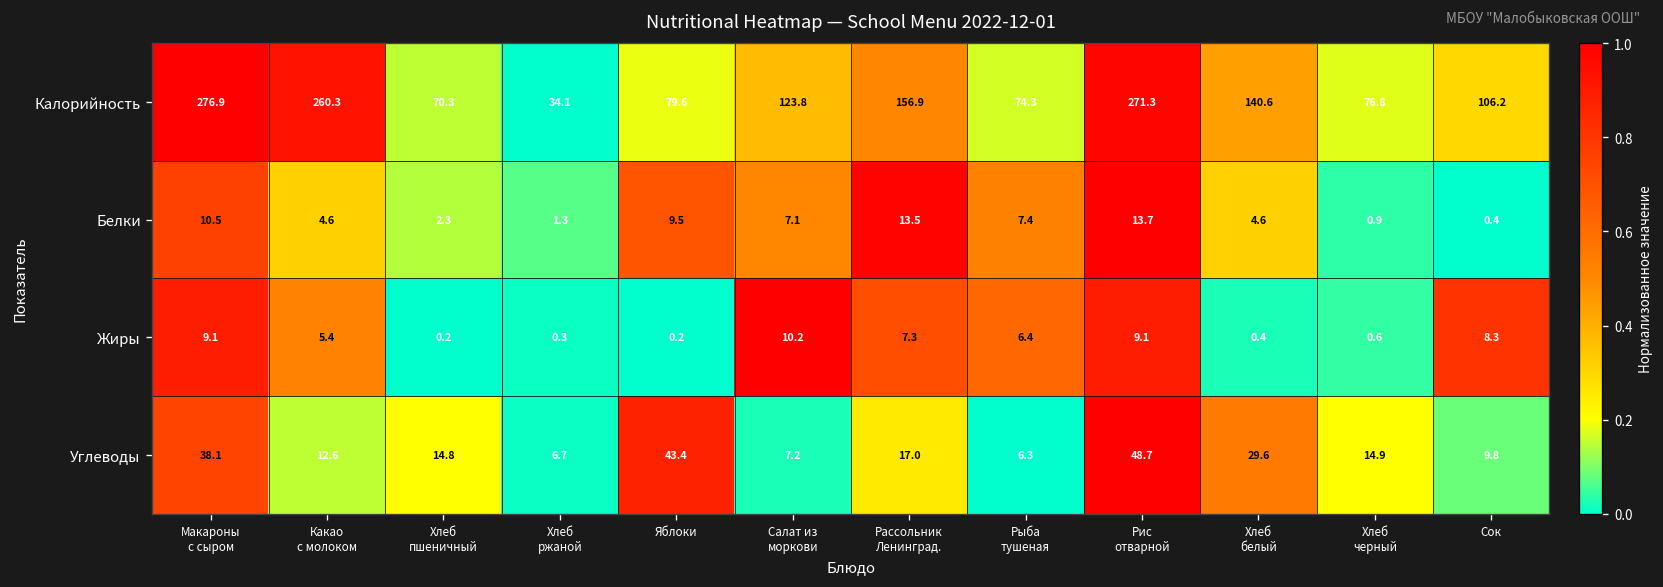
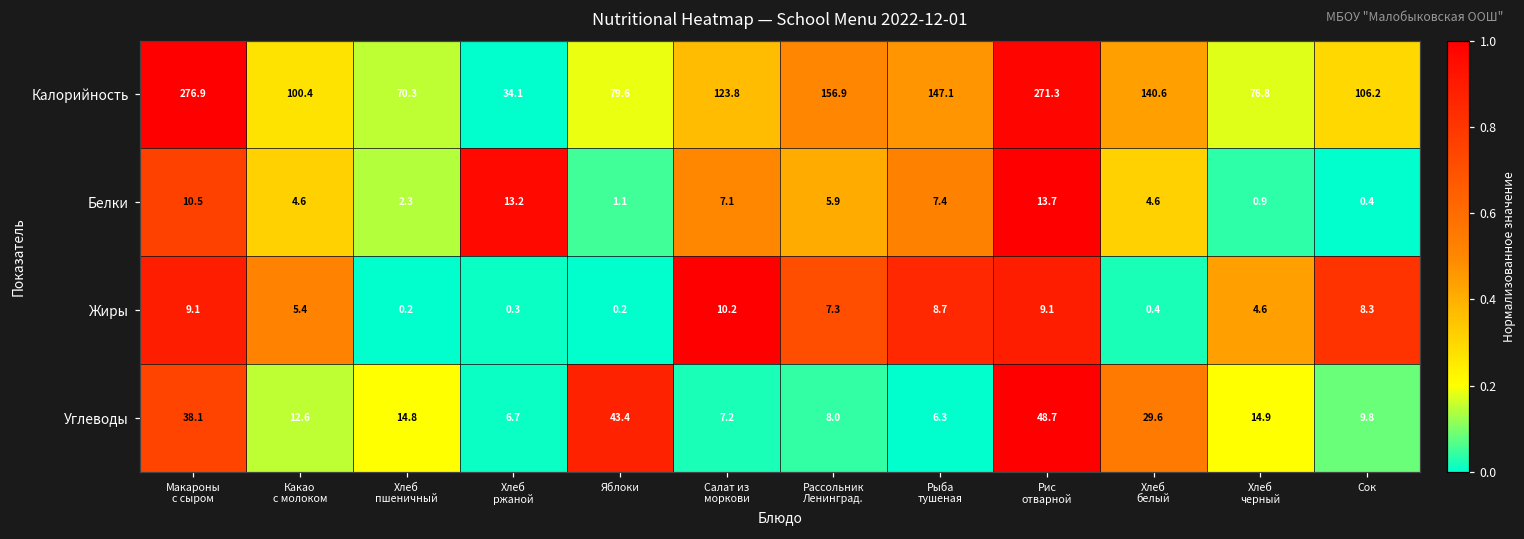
Калорийность, Какао с молоком: 260.3 -> 100.4
Калорийность, Рыба тушеная: 74.3 -> 147.1
Белки, Хлеб ржаной: 1.3 -> 13.2
Белки, Яблоки: 9.5 -> 1.1
Белки, Рассольник Ленинград.: 13.5 -> 5.9
Жиры, Рыба тушеная: 6.4 -> 8.7
Жиры, Хлеб черный: 0.6 -> 4.6
Углеводы, Рассольник Ленинград.: 17.0 -> 8.0
